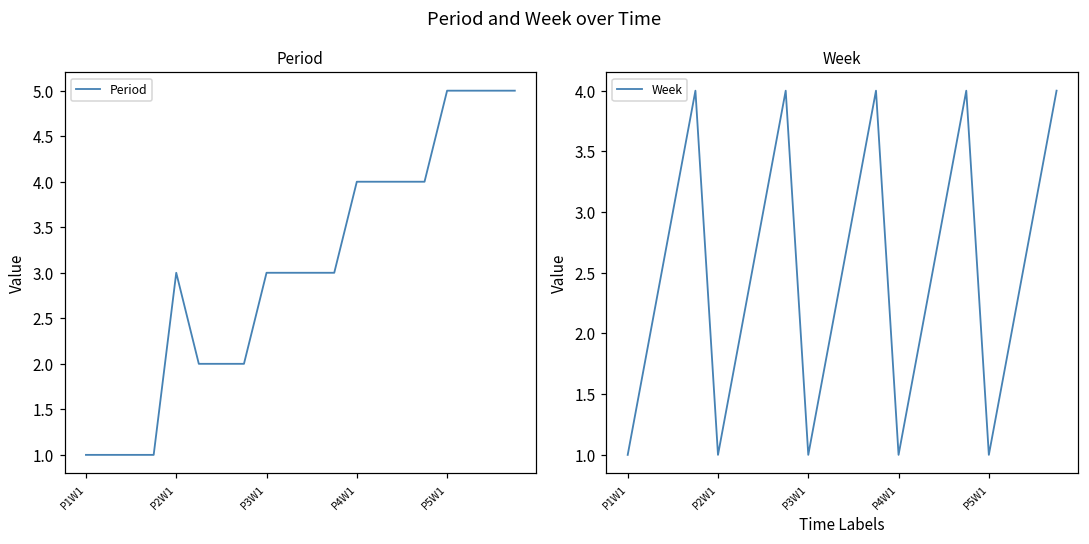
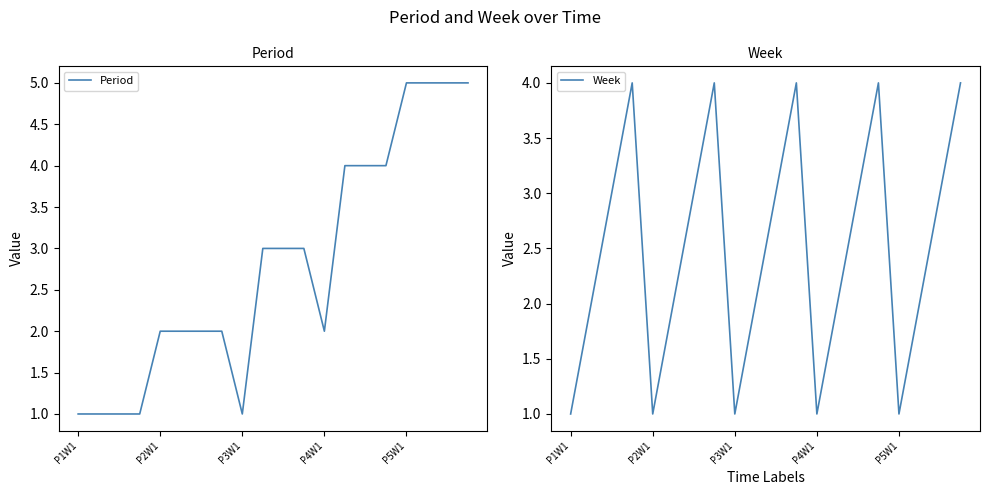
Period, P2W1: 3 -> 2
Period, P3W1: 3 -> 1
Period, P4W1: 4 -> 2
